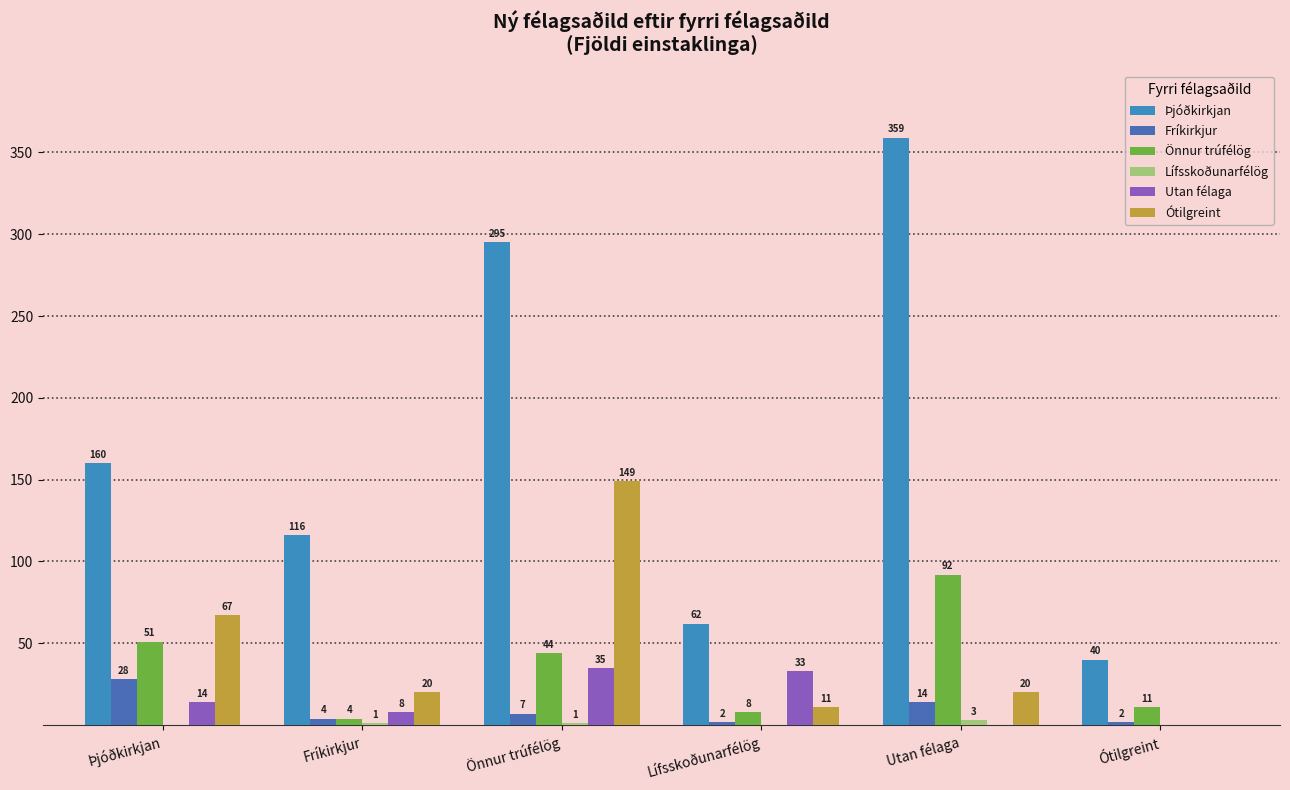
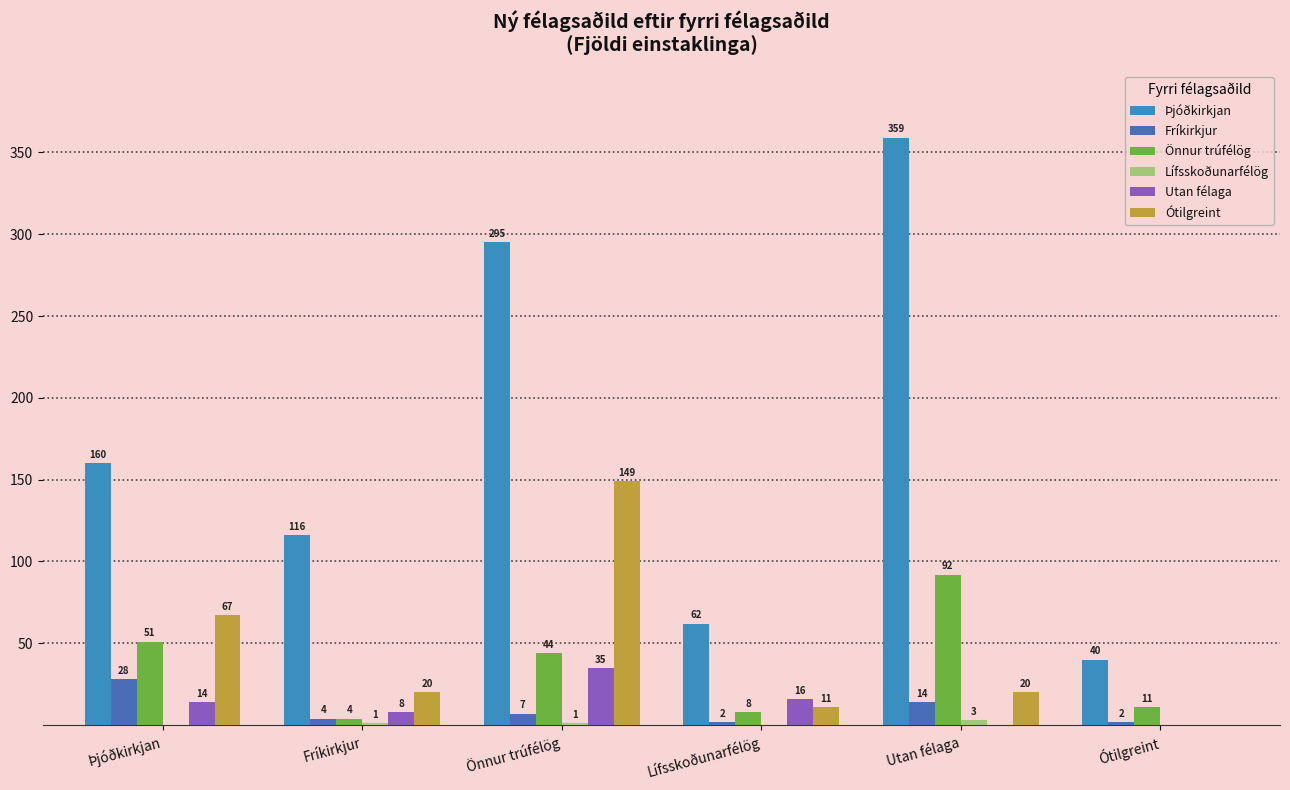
Utan félaga, Lífsskoðunarfélög: 33 -> 16
